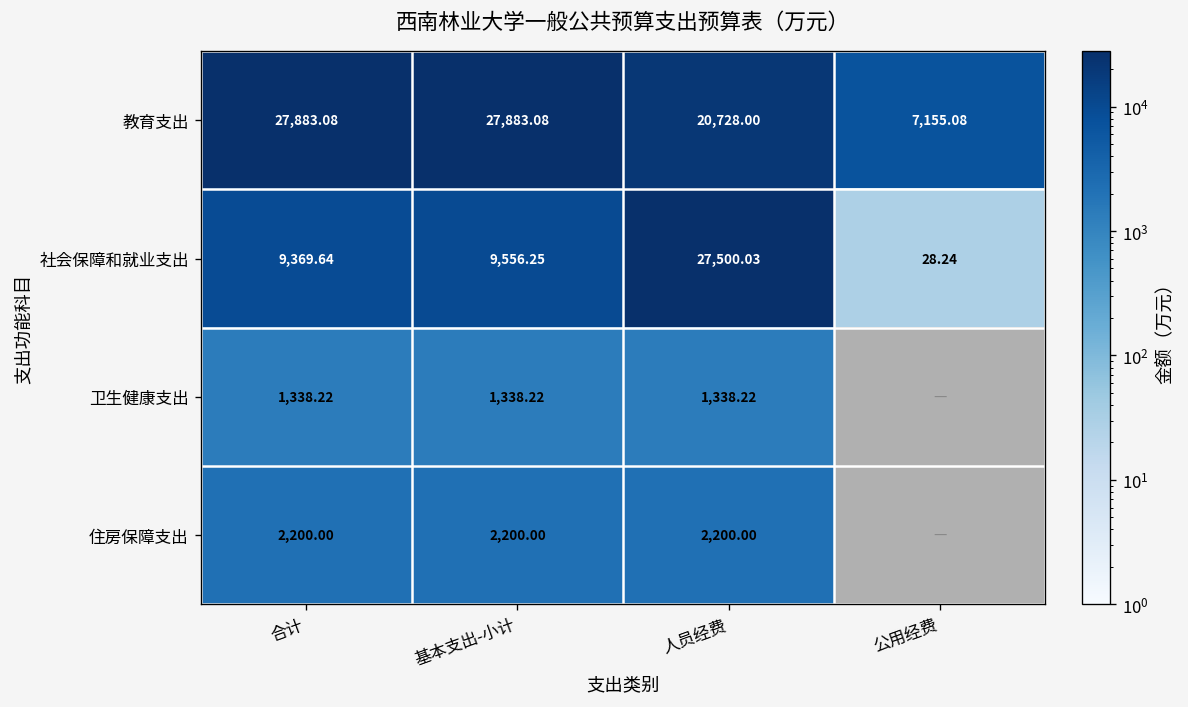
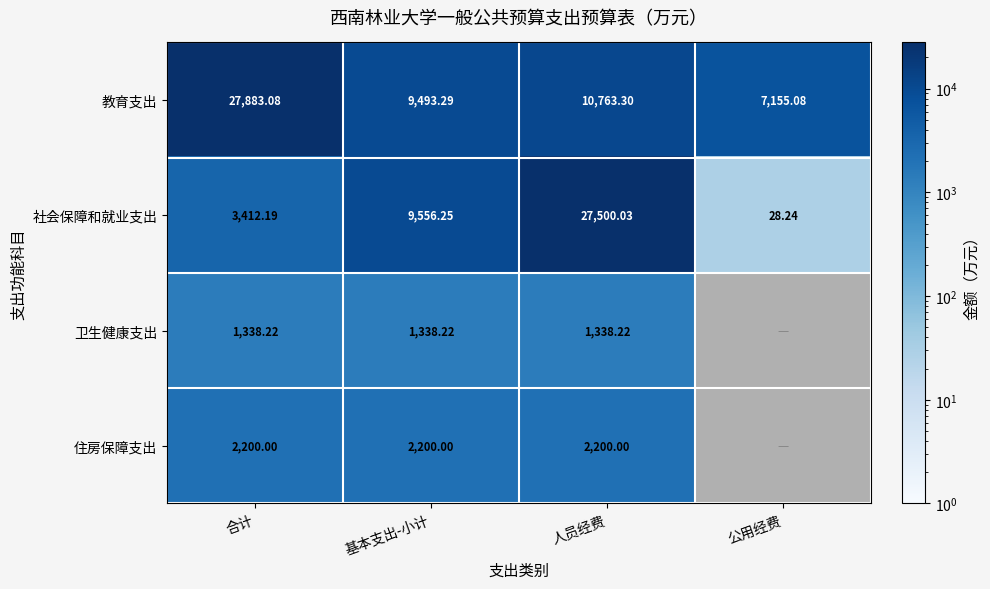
教育支出, 基本支出-小计: 27,883.08 -> 9,493.29
教育支出, 人员经费: 20,728.00 -> 10,763.30
社会保障和就业支出, 合计: 9,369.64 -> 3,412.19
